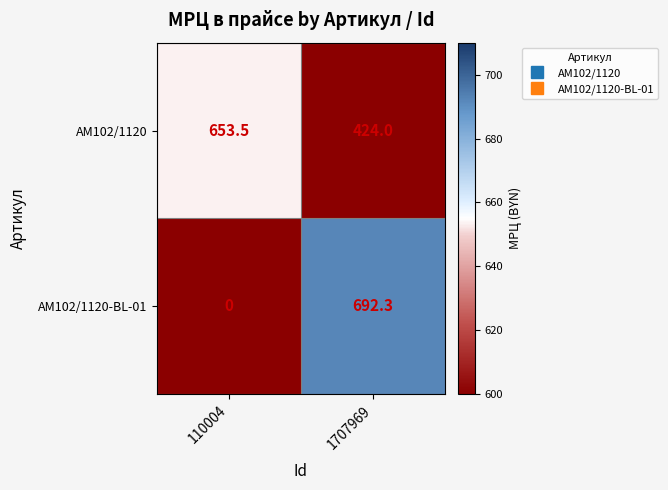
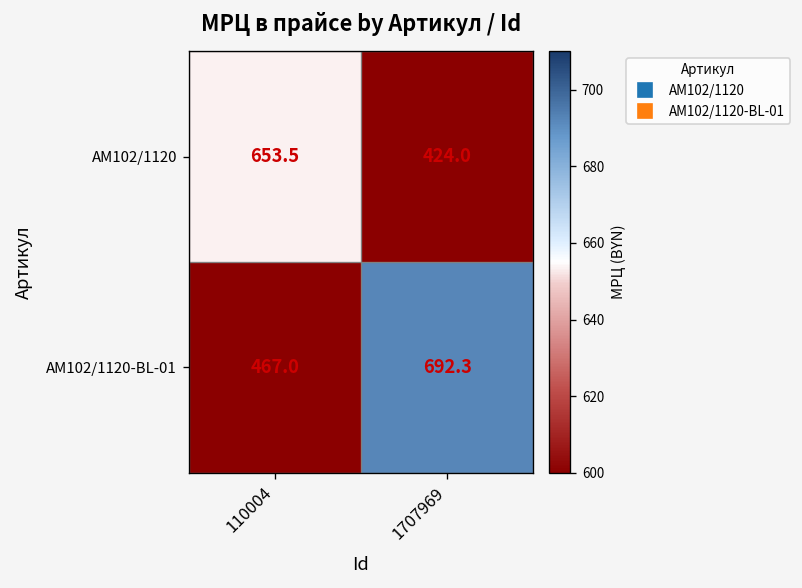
AM102/1120-BL-01, 110004: 0 -> 467.0
